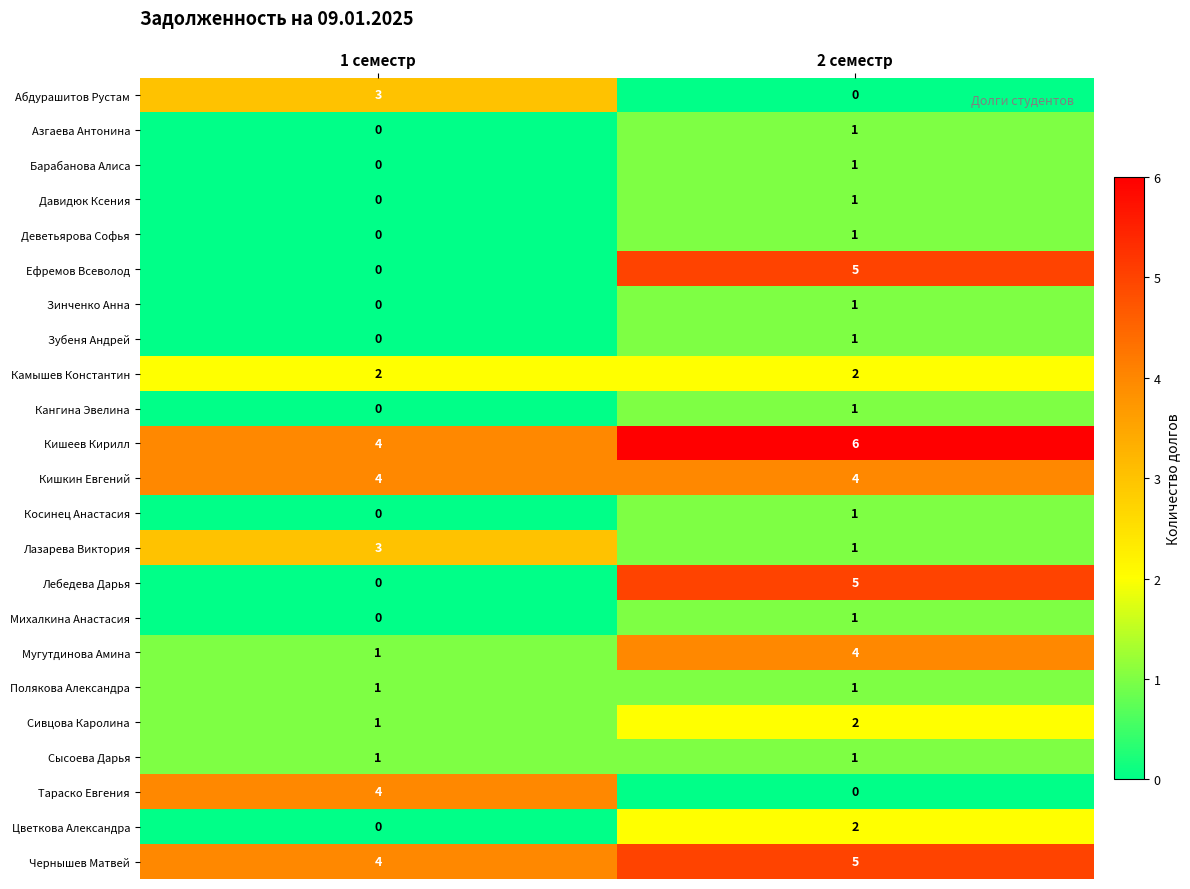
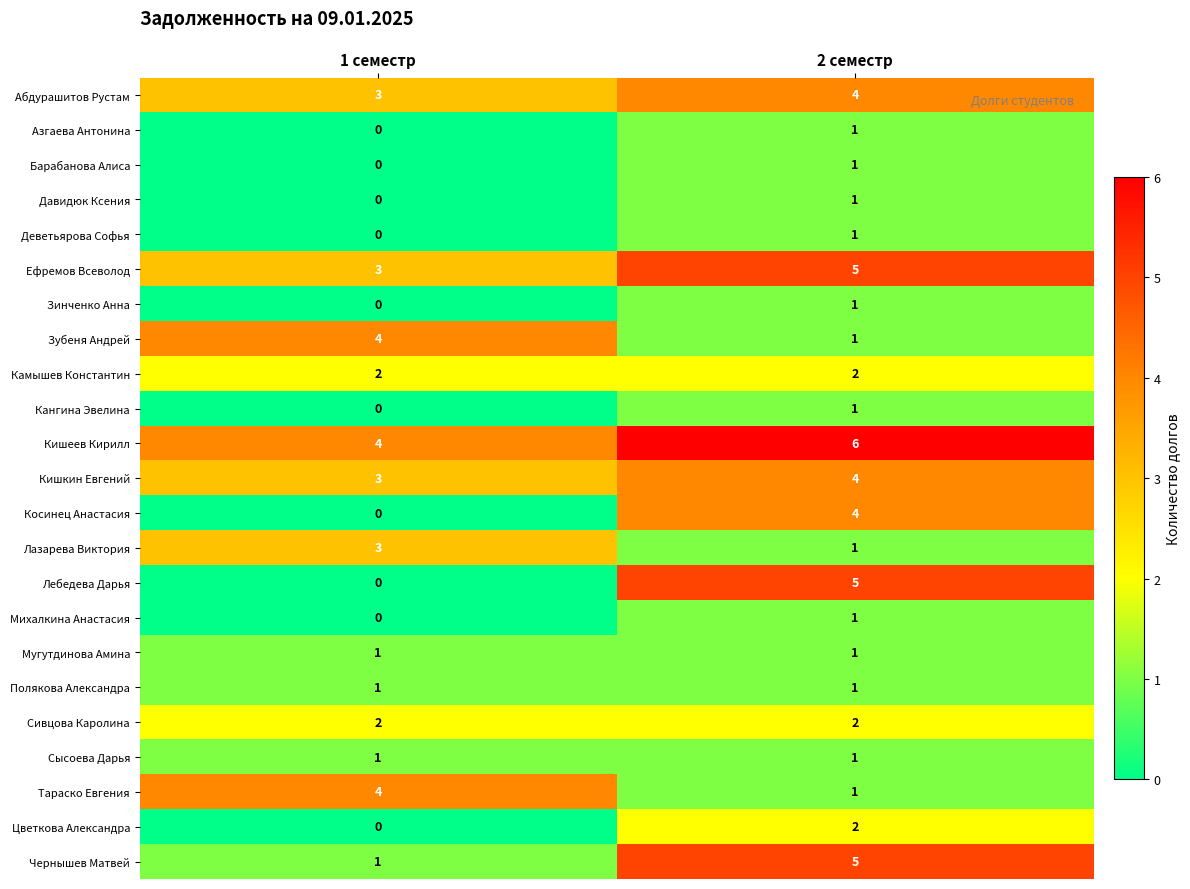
Абдурашитов Рустам, 2 семестр: 0 -> 4
Ефремов Всеволод, 1 семестр: 0 -> 3
Зубеня Андрей, 1 семестр: 0 -> 4
Кишкин Евгений, 1 семестр: 4 -> 3
Косинец Анастасия, 2 семестр: 1 -> 4
Мугутдинова Амина, 2 семестр: 4 -> 1
Сивцова Каролина, 1 семестр: 1 -> 2
Тараско Евгения, 2 семестр: 0 -> 1
Чернышев Матвей, 1 семестр: 4 -> 1
